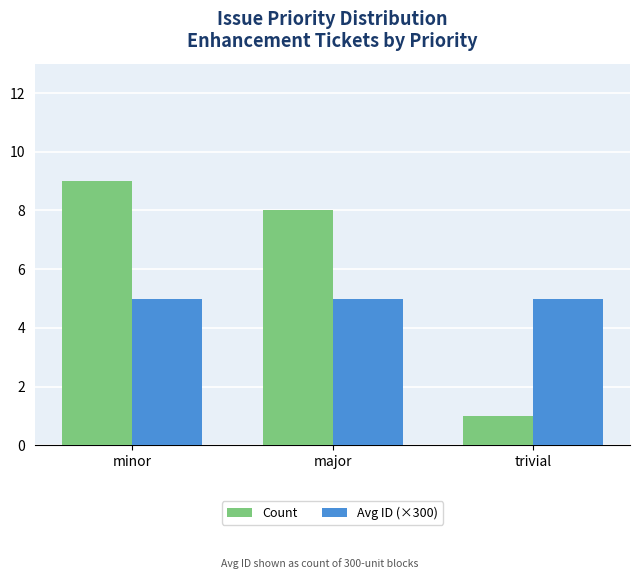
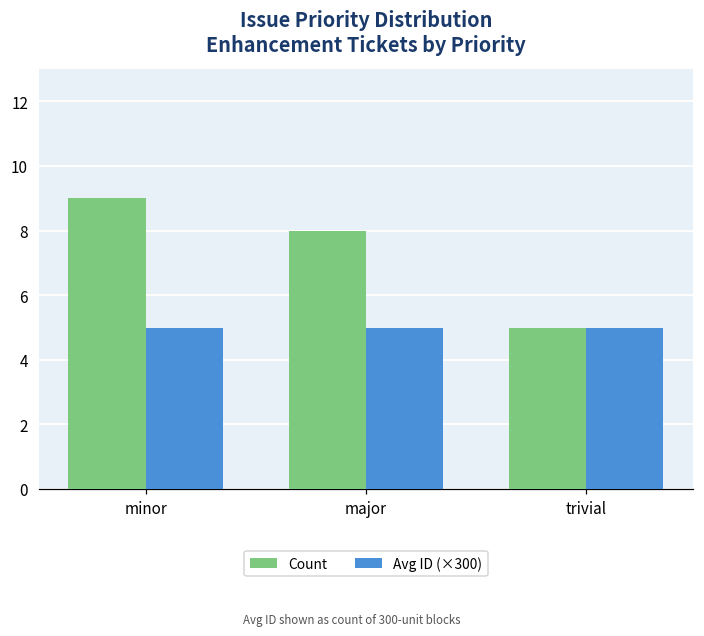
Count, trivial: 1 -> 5
